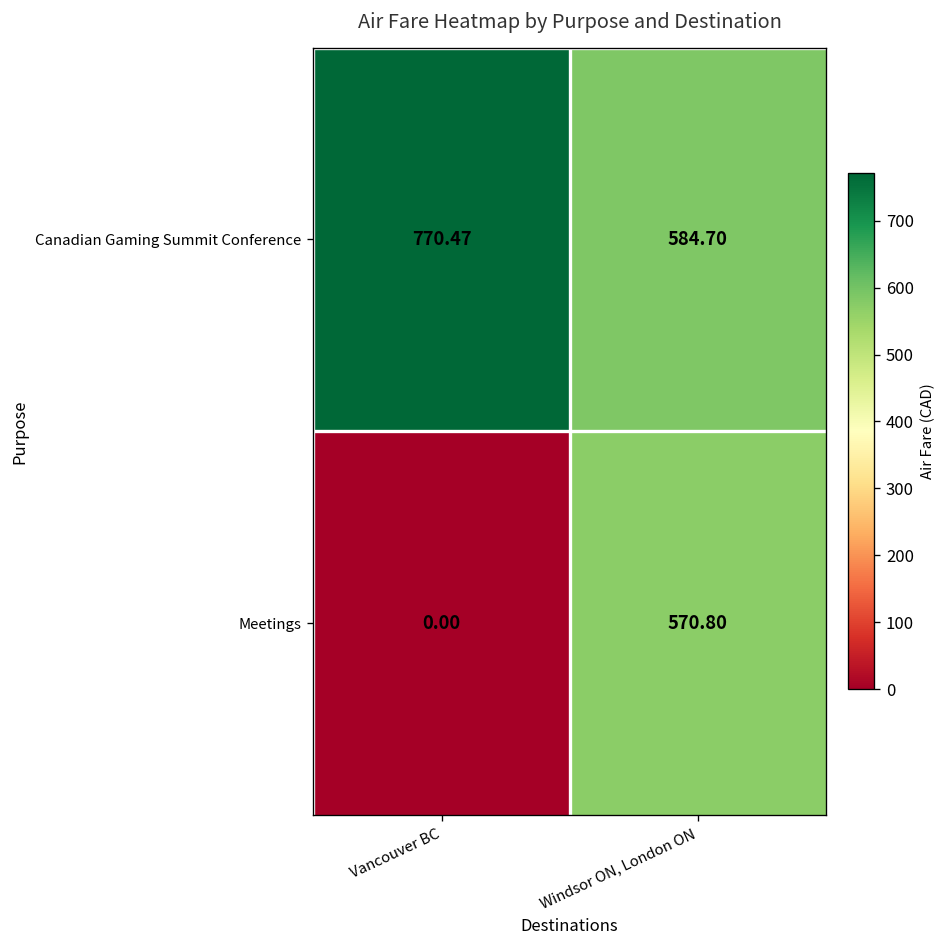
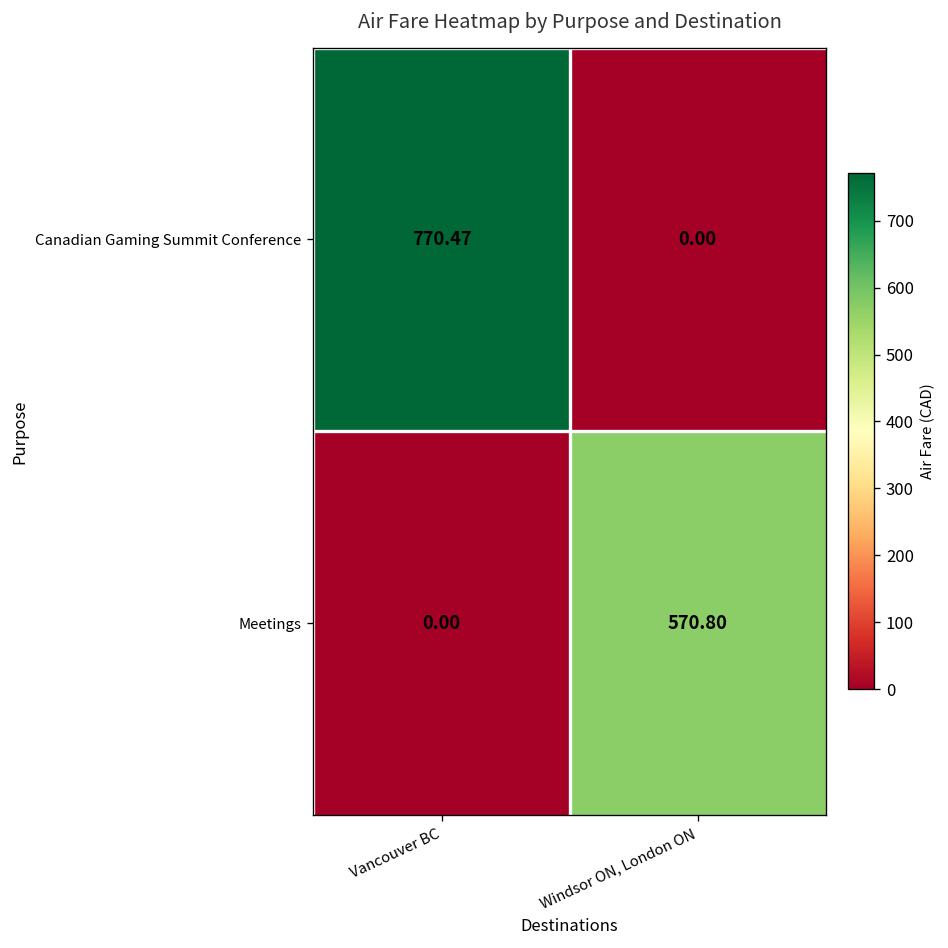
Canadian Gaming Summit Conference, Windsor ON, London ON: 584.70 -> 0.00
